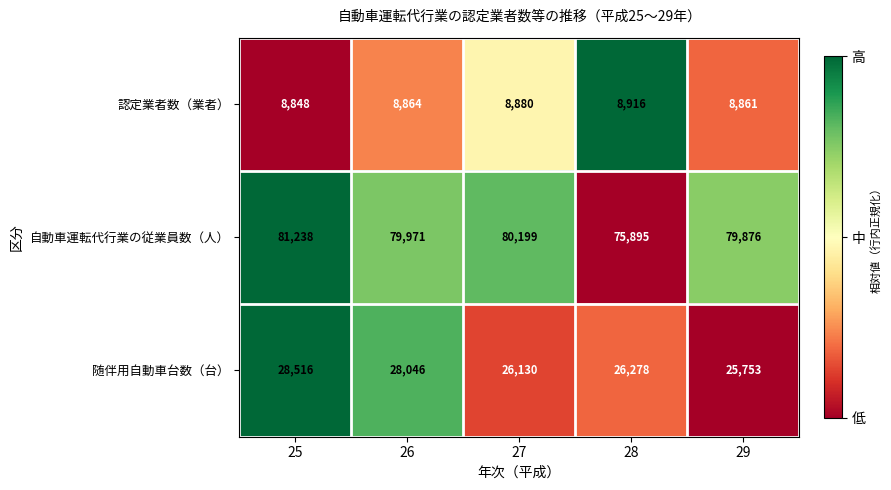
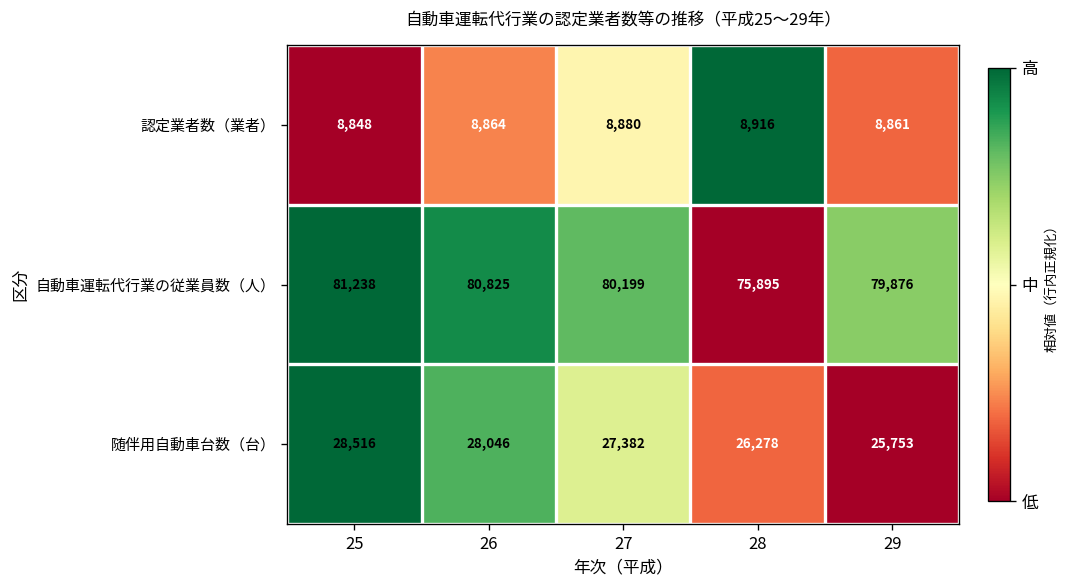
自動車運転代行業の従業員数（人）, 26: 79,971 -> 80,825
随伴用自動車台数（台）, 27: 26,130 -> 27,382
